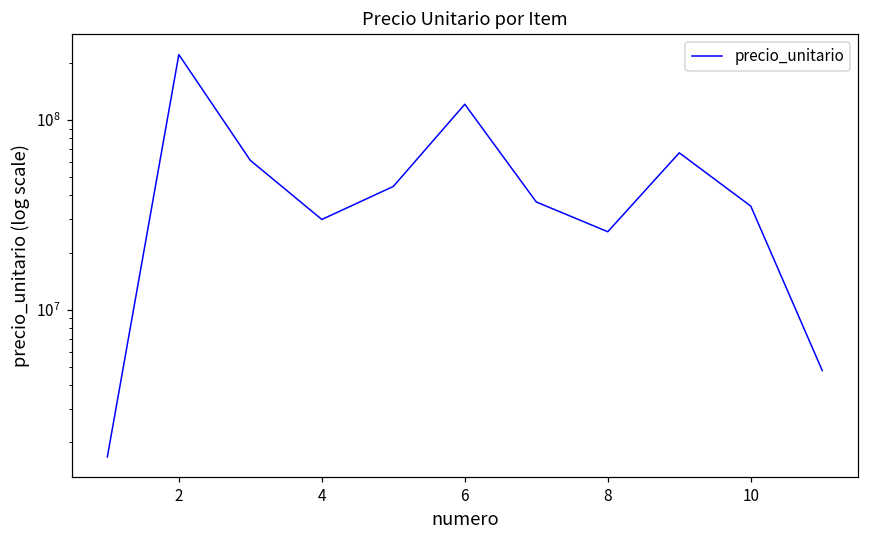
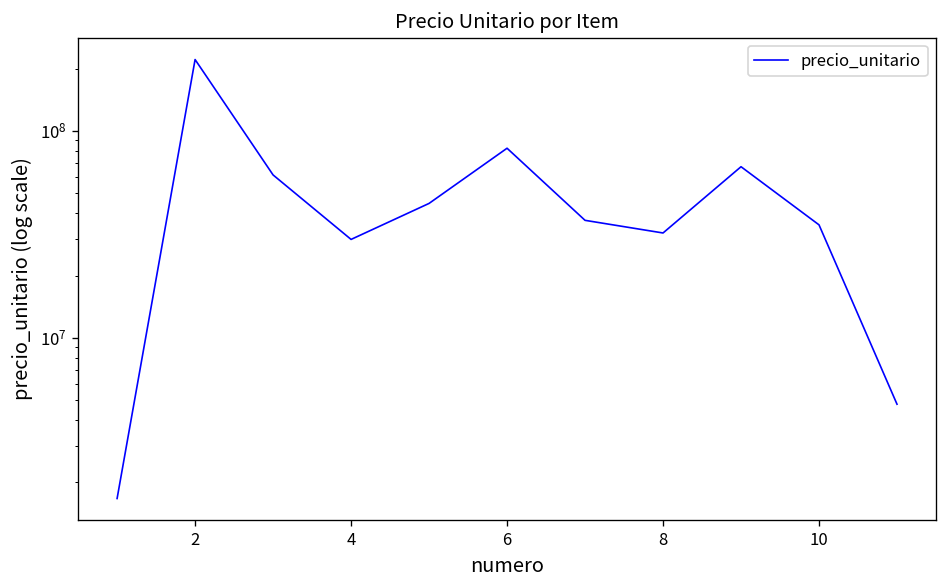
6: 120000000 -> 80000000
8: 26000000 -> 32000000
